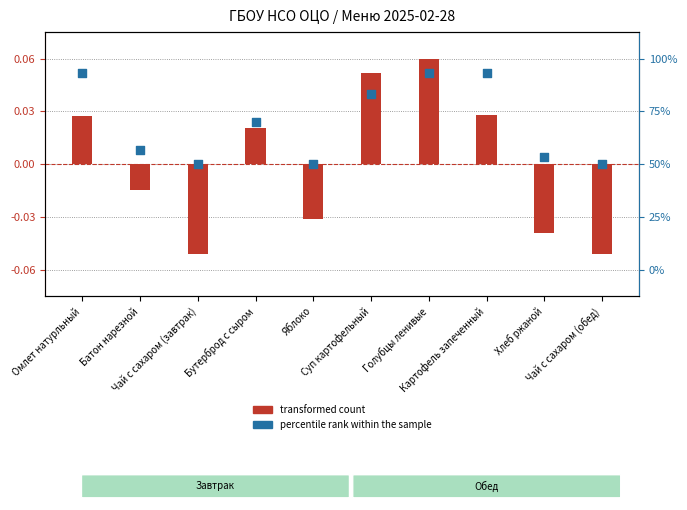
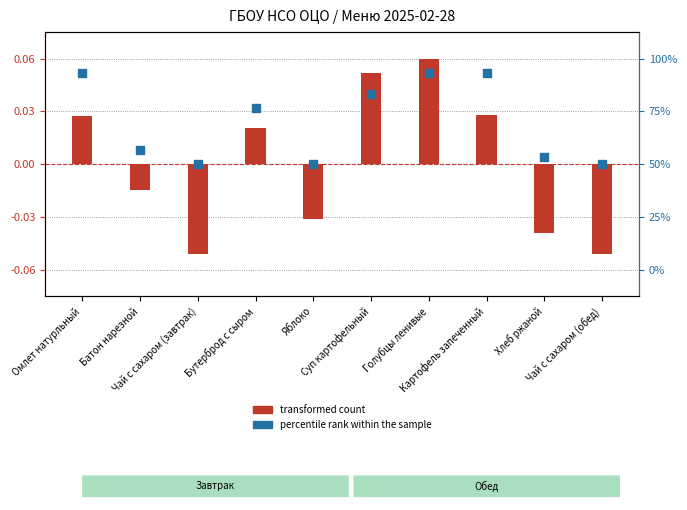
percentile rank within the sample, Бутерброд с сыром: 0.024 -> 0.032
